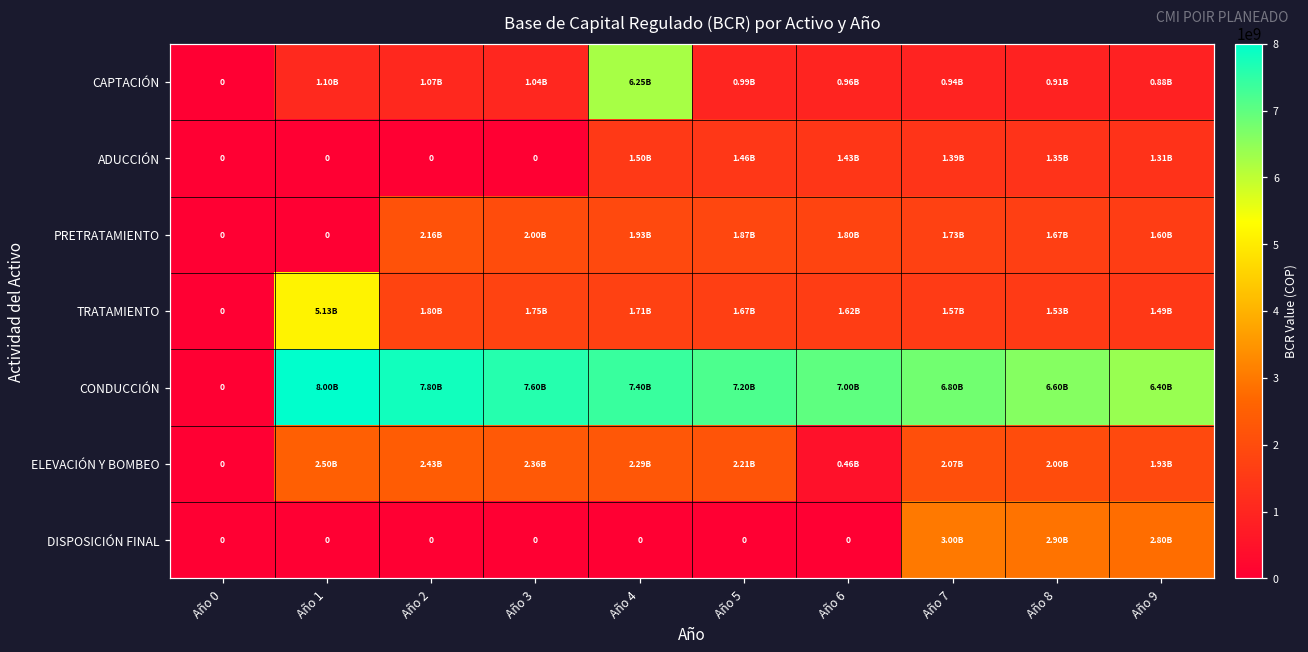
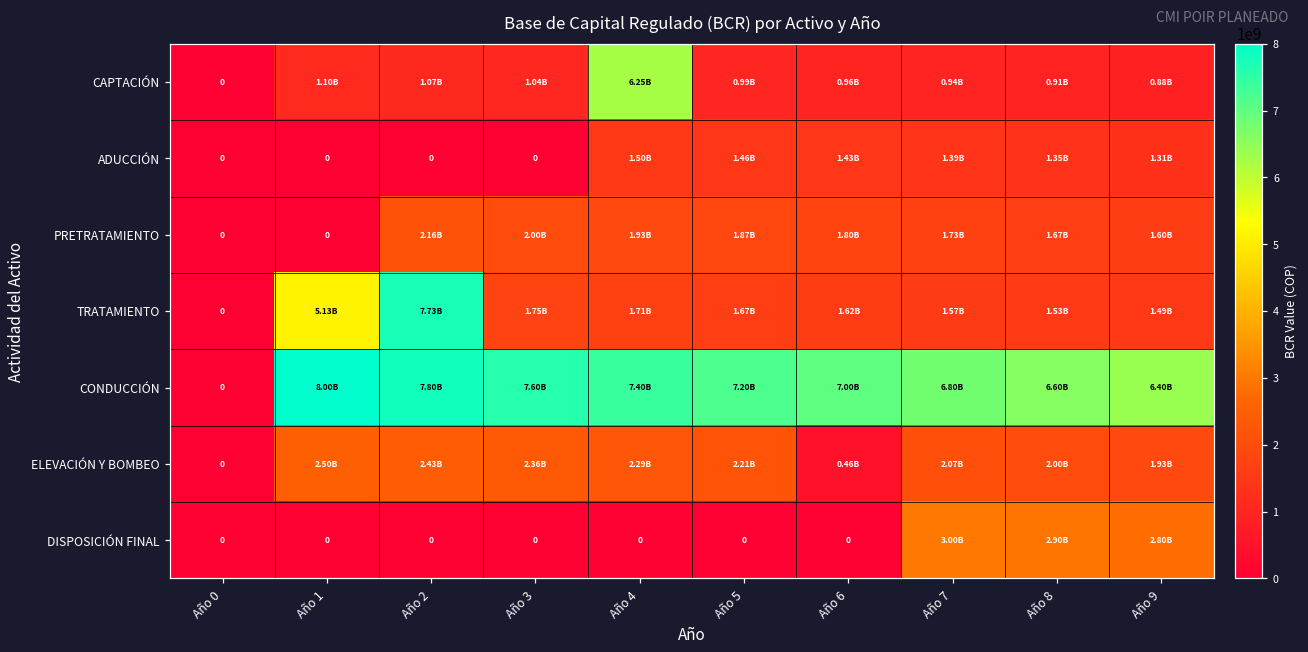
TRATAMIENTO, Año 2: 1.80B -> 7.73B
